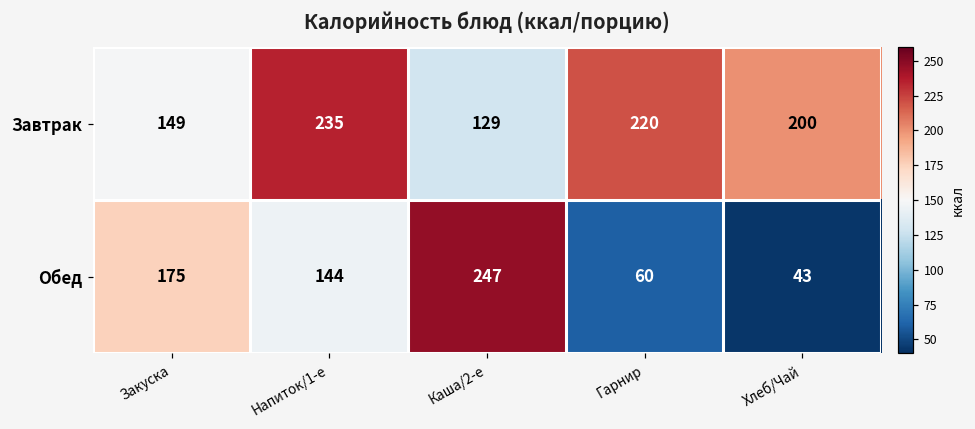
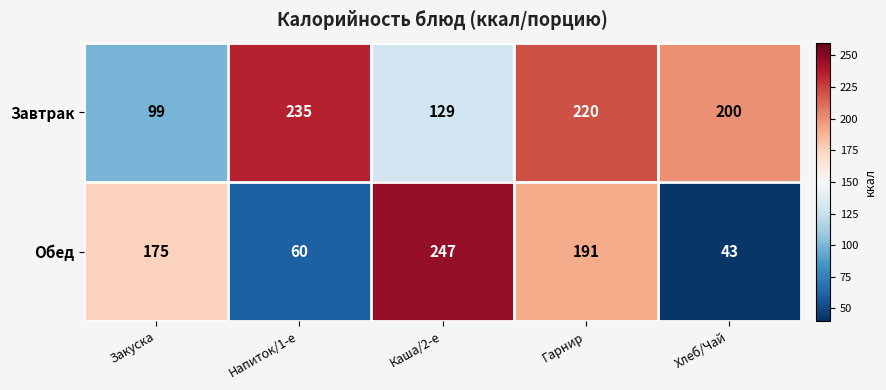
Завтрак, Закуска: 149 -> 99
Обед, Напиток/1-е: 144 -> 60
Обед, Гарнир: 60 -> 191
